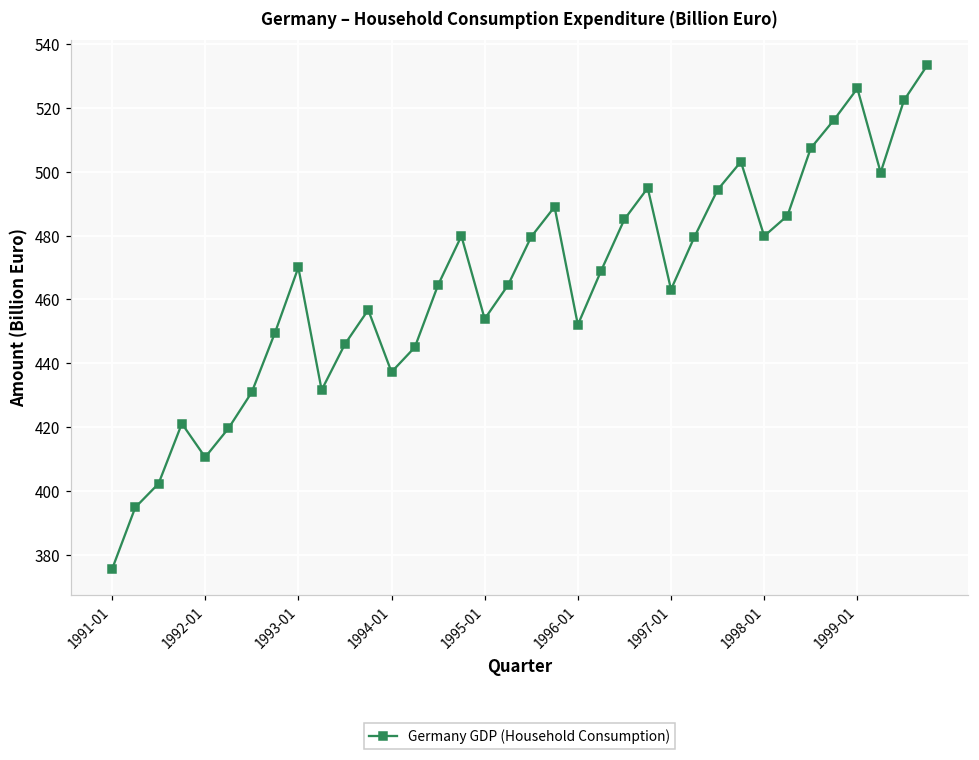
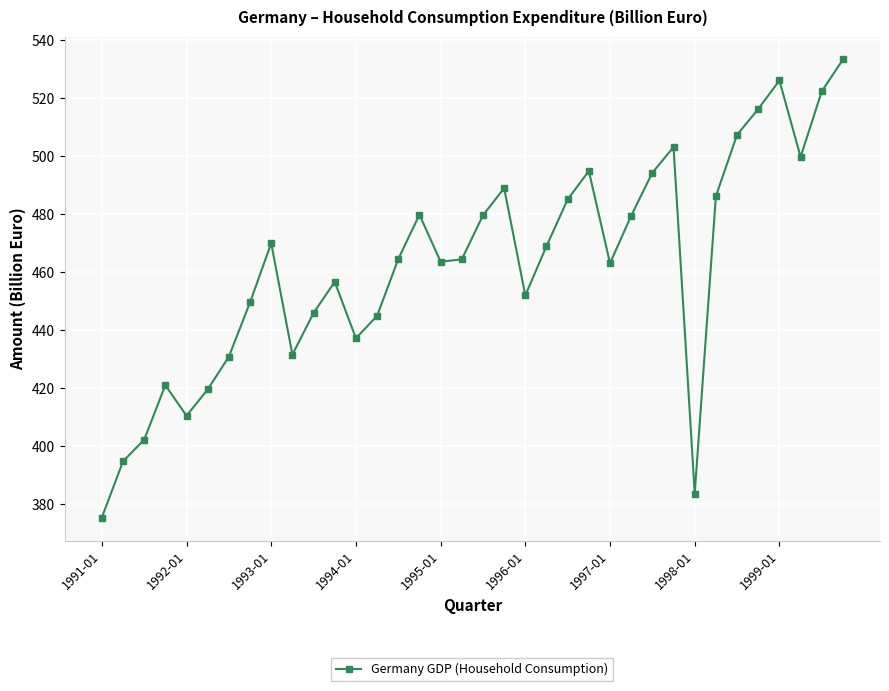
1995-01: 454 -> 464
1998-01: 480 -> 384
